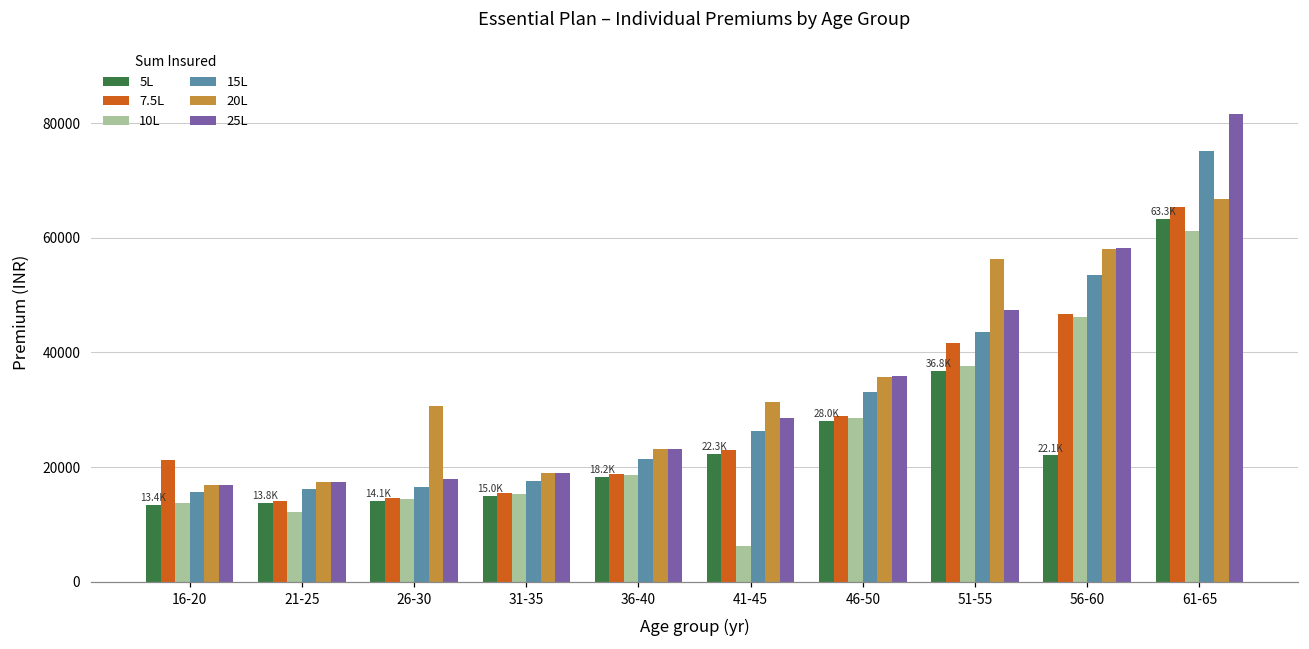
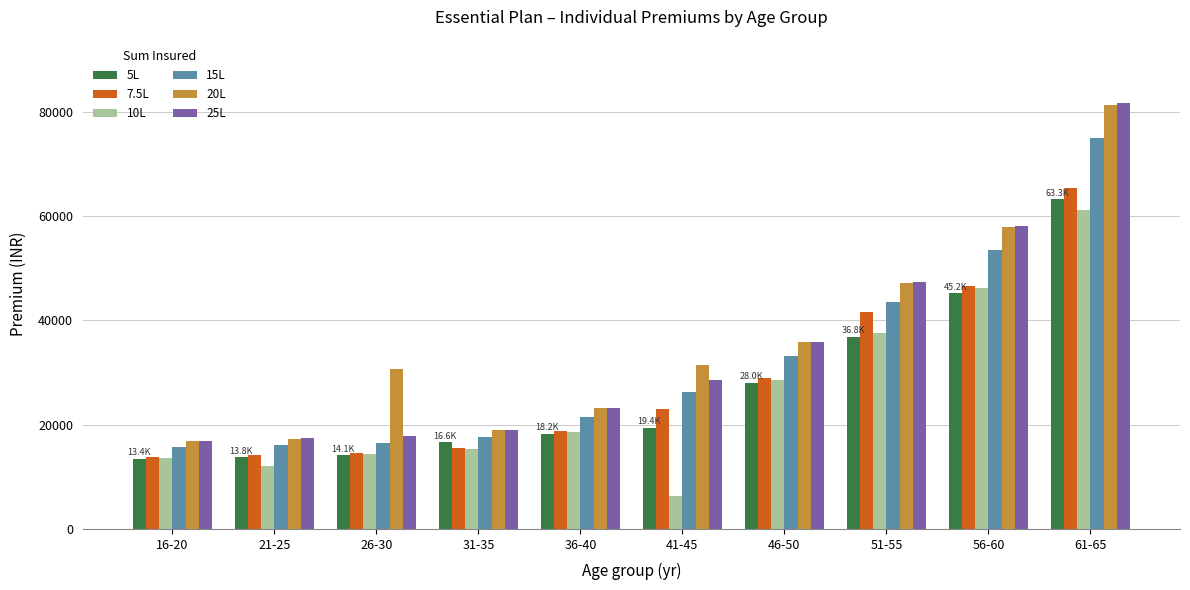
7.5L, 16-20: 21000 -> 14000
5L, 31-35: 15.0K -> 16.6K
5L, 41-45: 22.3K -> 19.4K
20L, 51-55: 56000 -> 47000
5L, 56-60: 22.1K -> 45.2K
20L, 61-65: 67000 -> 81000
